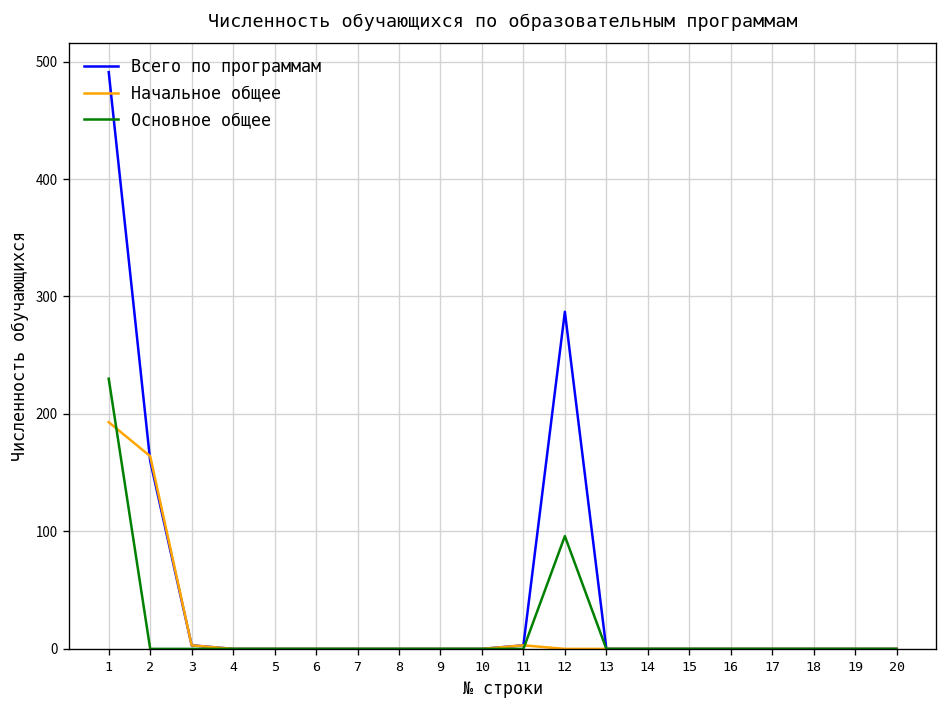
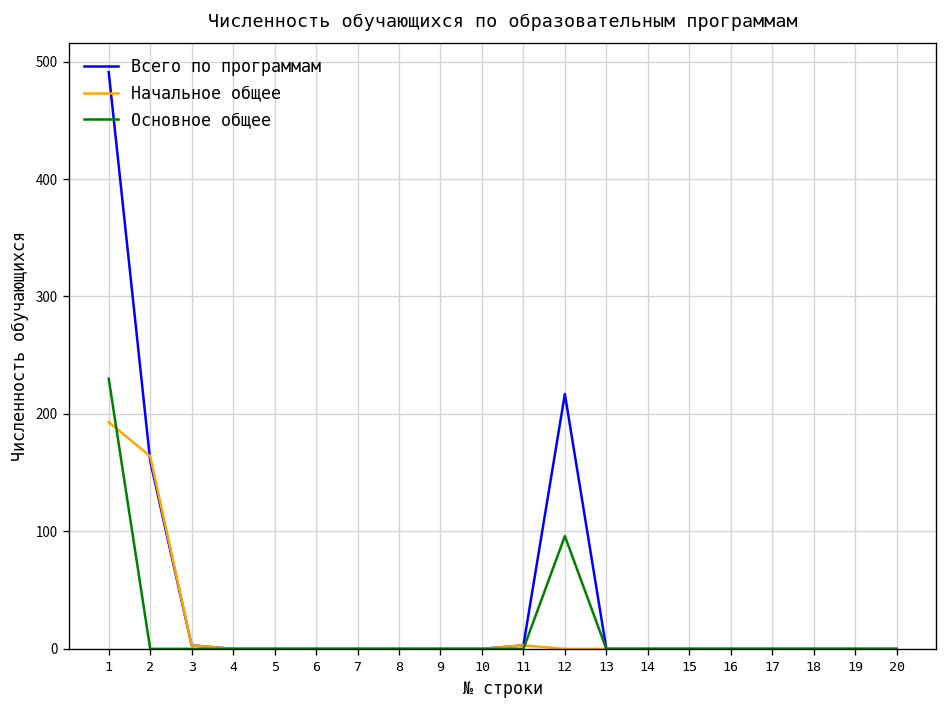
Всего по программам, 12: 290 -> 220
